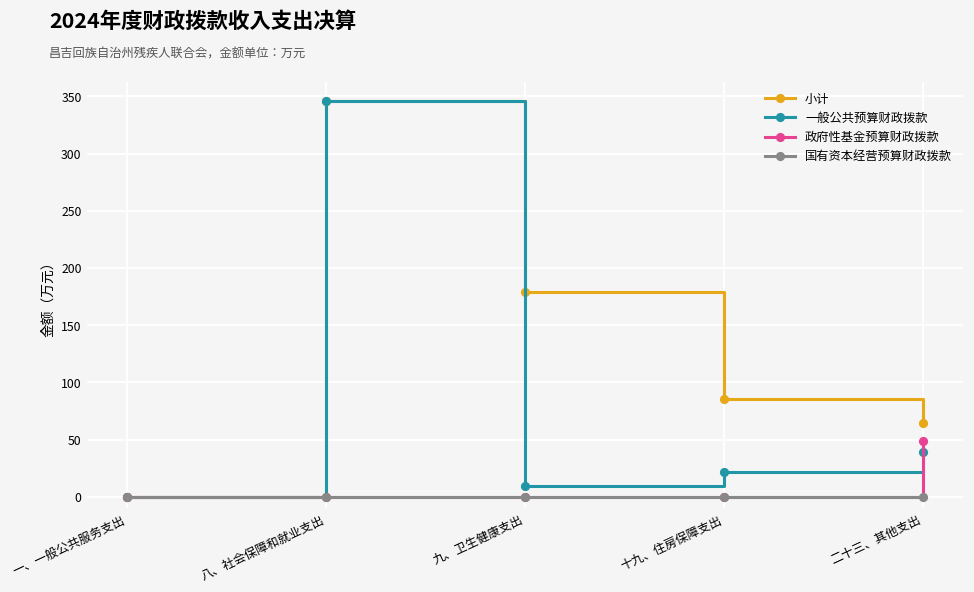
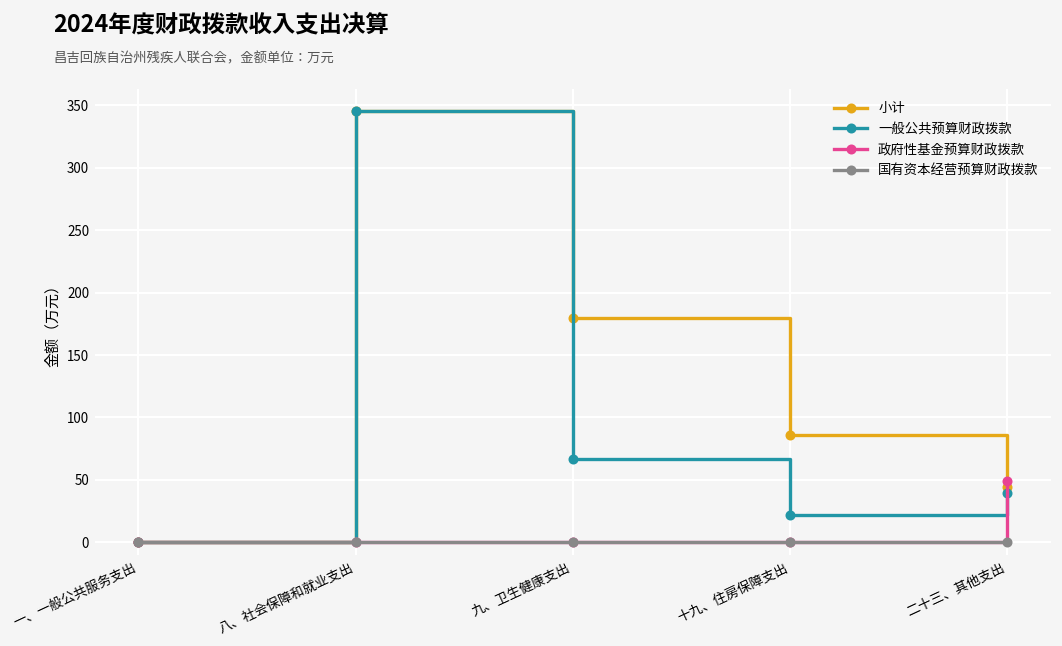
一般公共预算财政拨款, 九、卫生健康支出: 9 -> 66
小计, 二十三、其他支出: 64 -> 44
